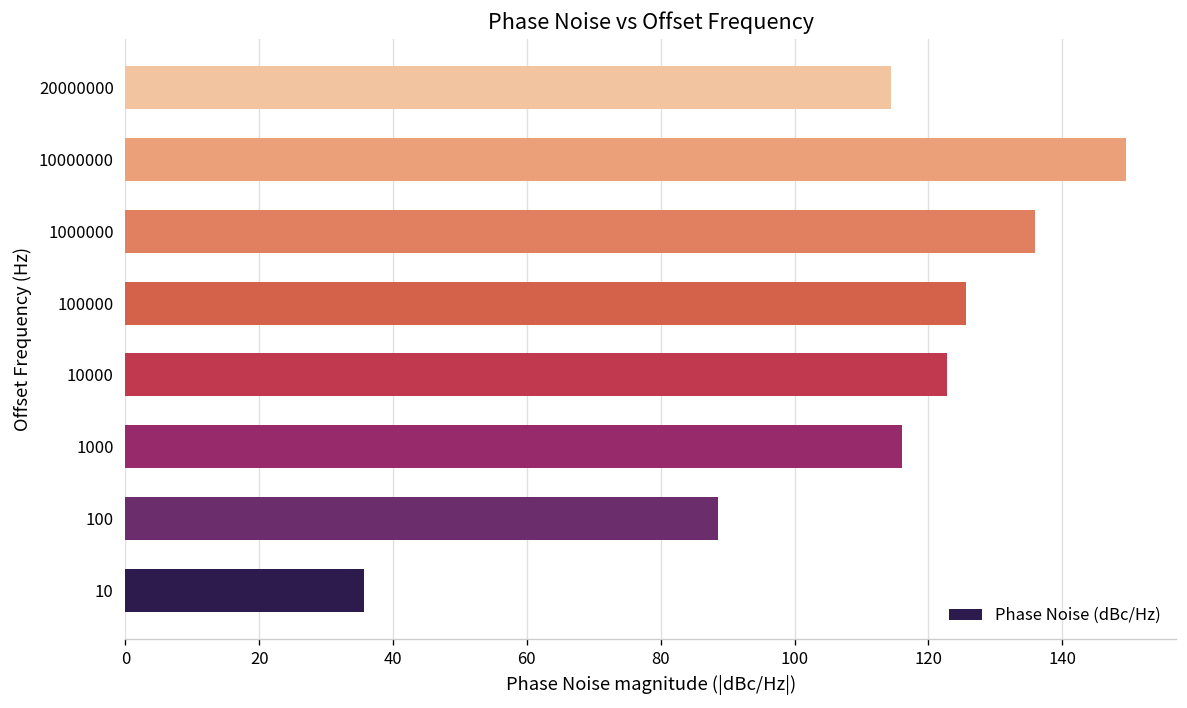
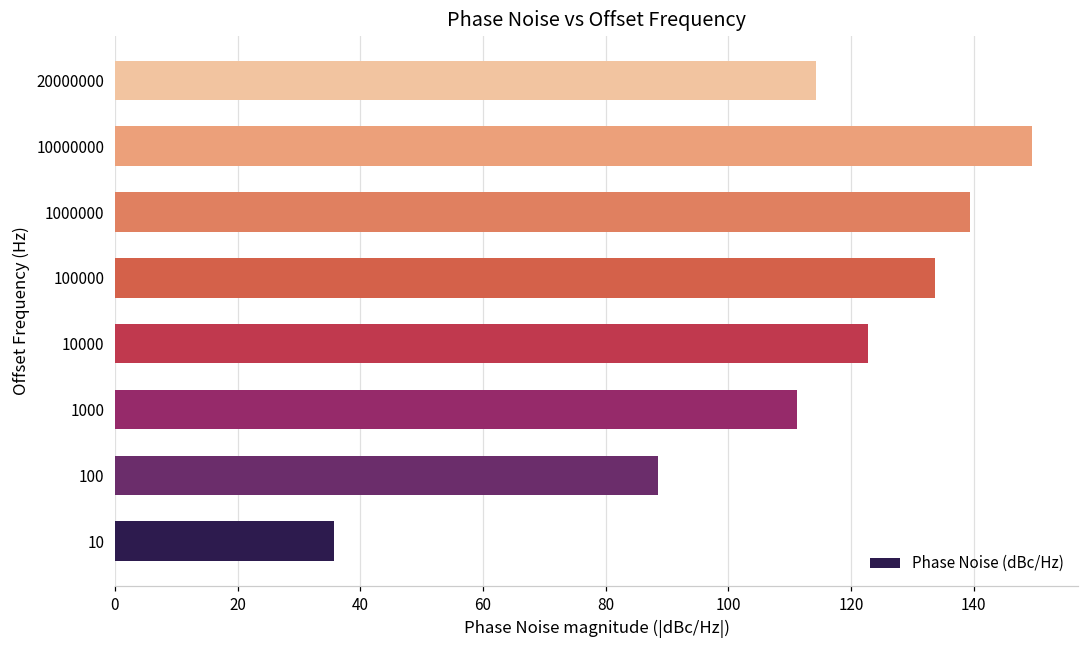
1000000: 136 -> 139
100000: 126 -> 134
1000: 116 -> 111
